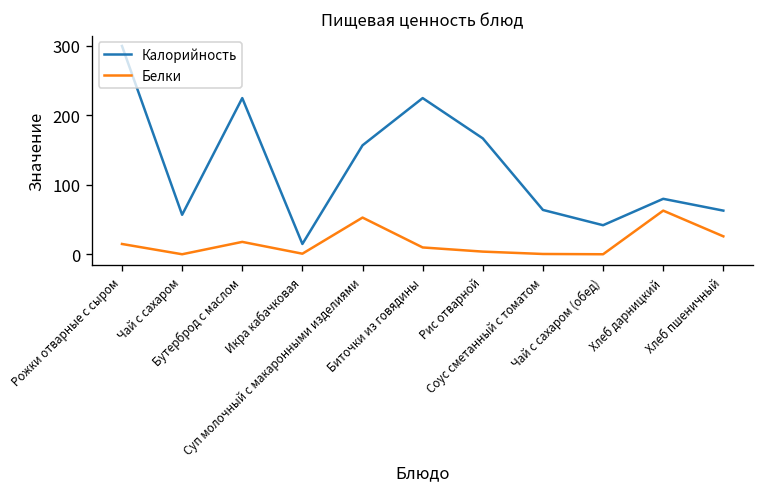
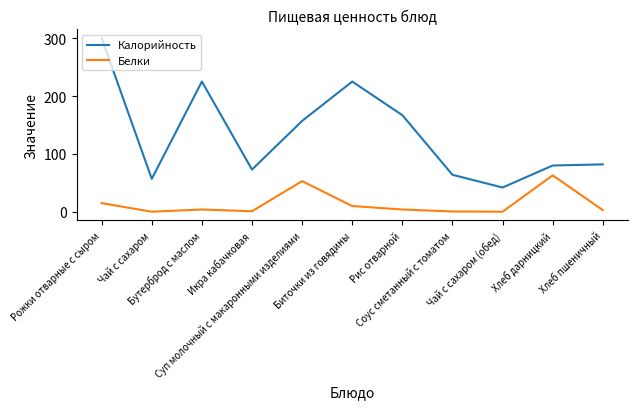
Белки, Бутерброд с маслом: 20 -> 0
Калорийность, Икра кабачковая: 20 -> 70
Калорийность, Хлеб пшеничный: 60 -> 80
Белки, Хлеб пшеничный: 30 -> 0
